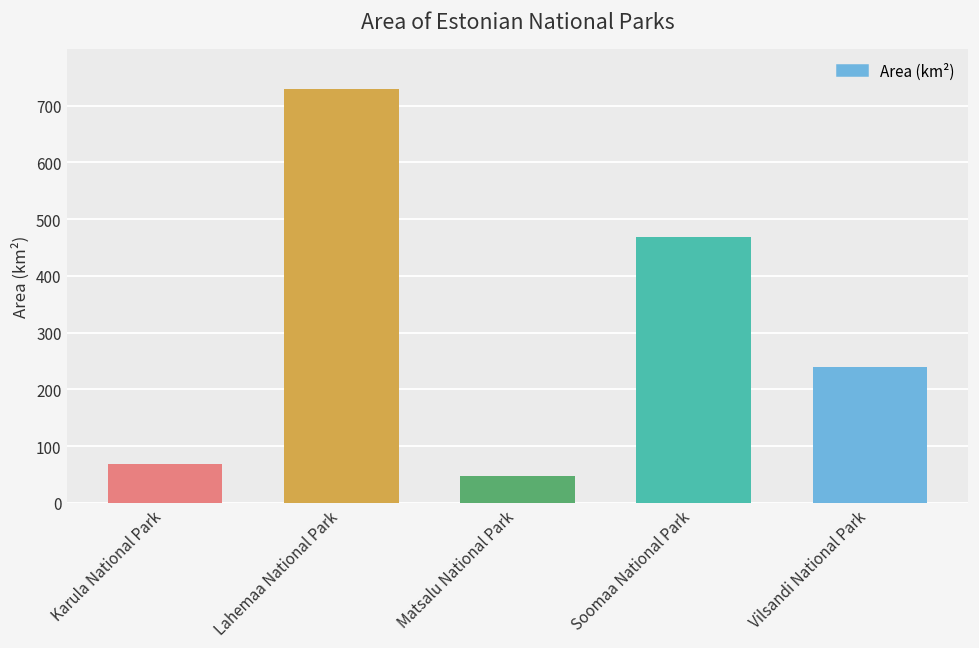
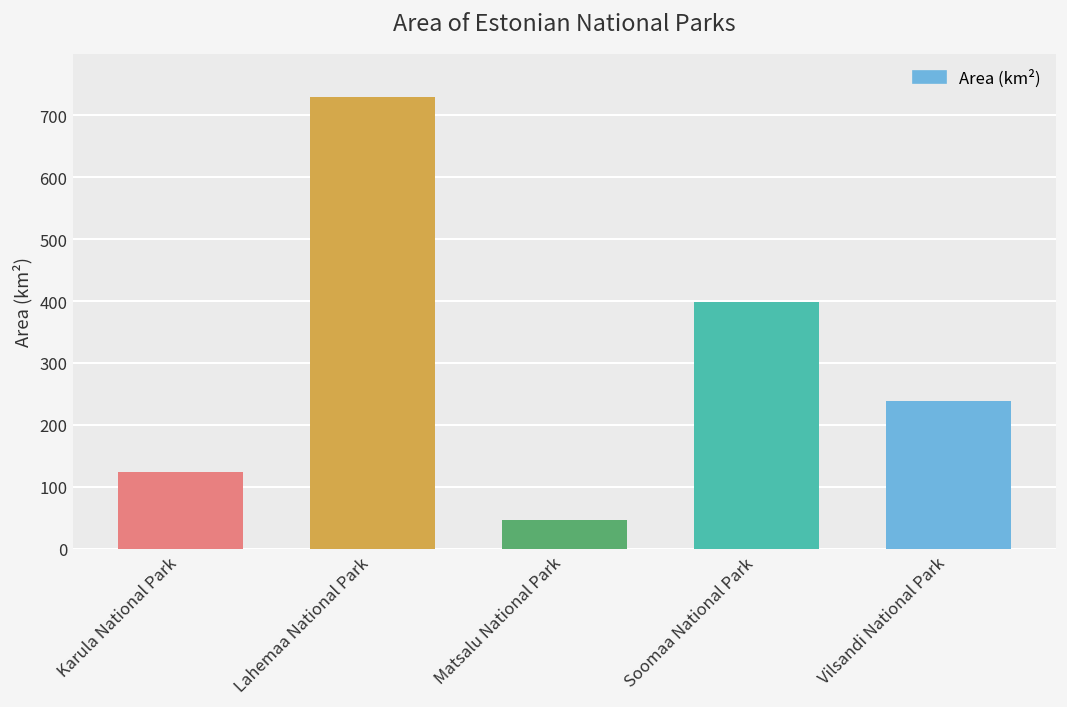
Karula National Park: 70 -> 120
Soomaa National Park: 470 -> 400
